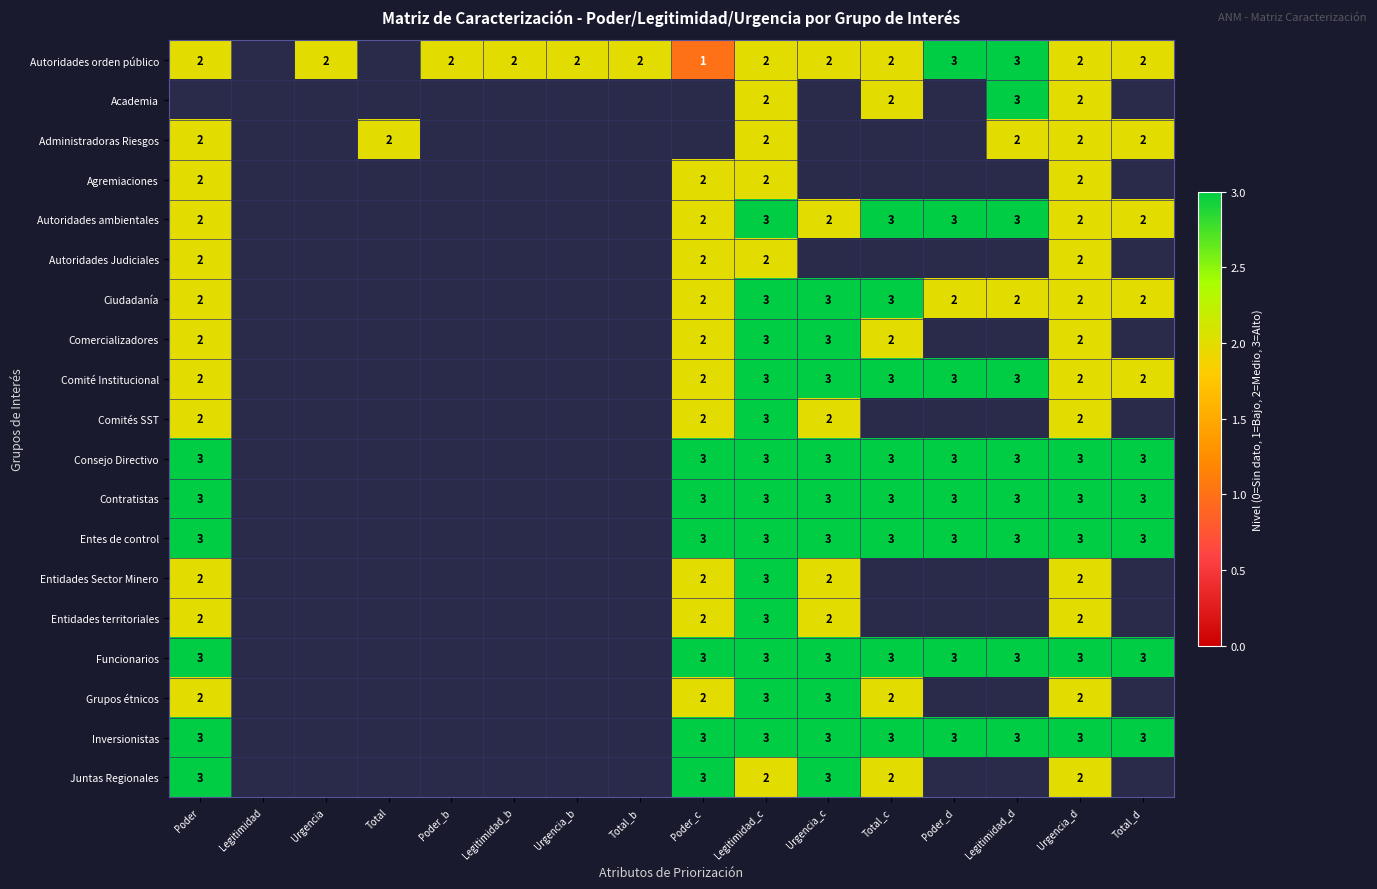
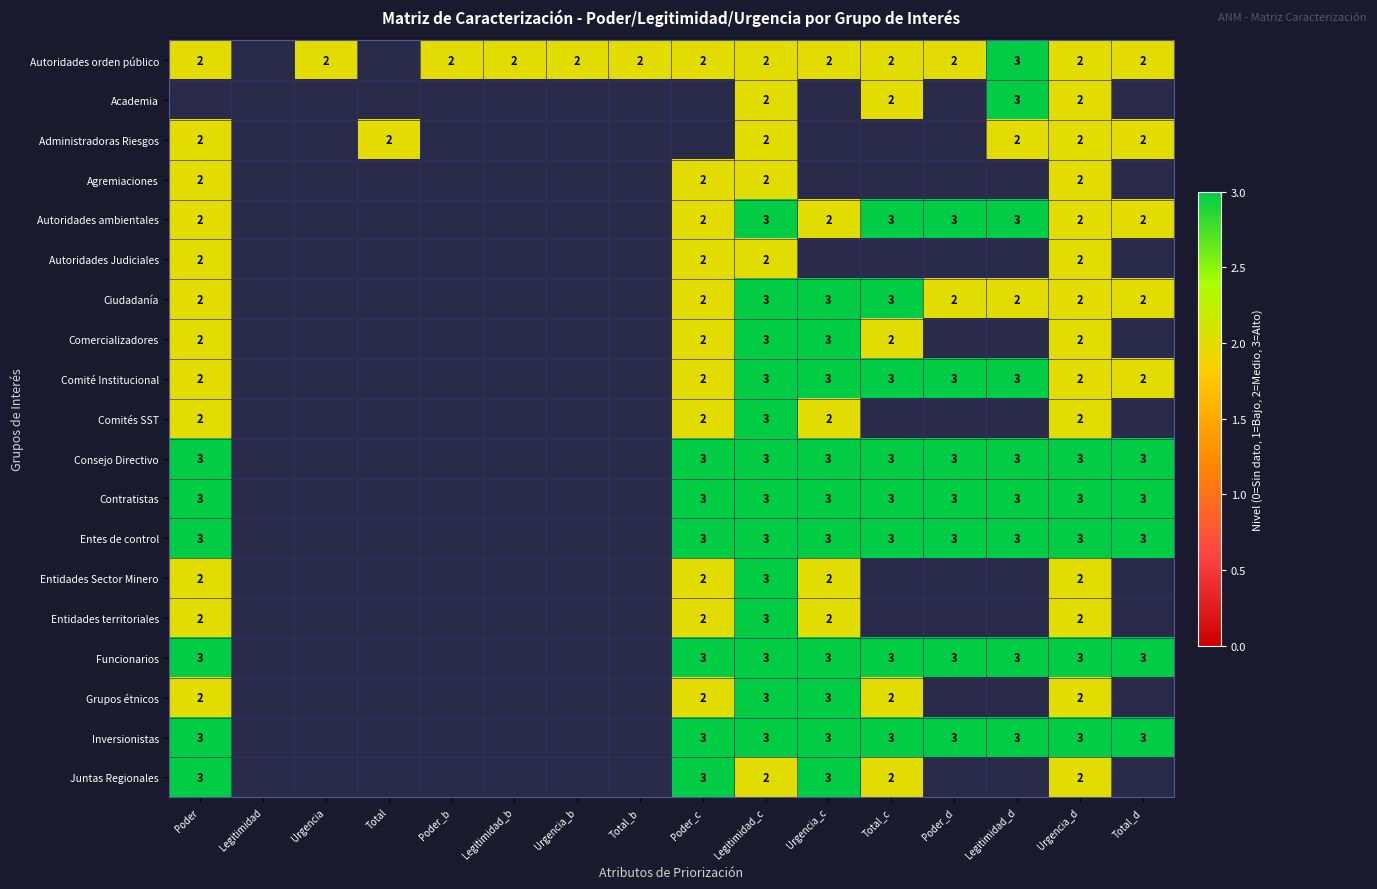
Autoridades orden público, Poder_c: 1 -> 2
Autoridades orden público, Poder_d: 3 -> 2
